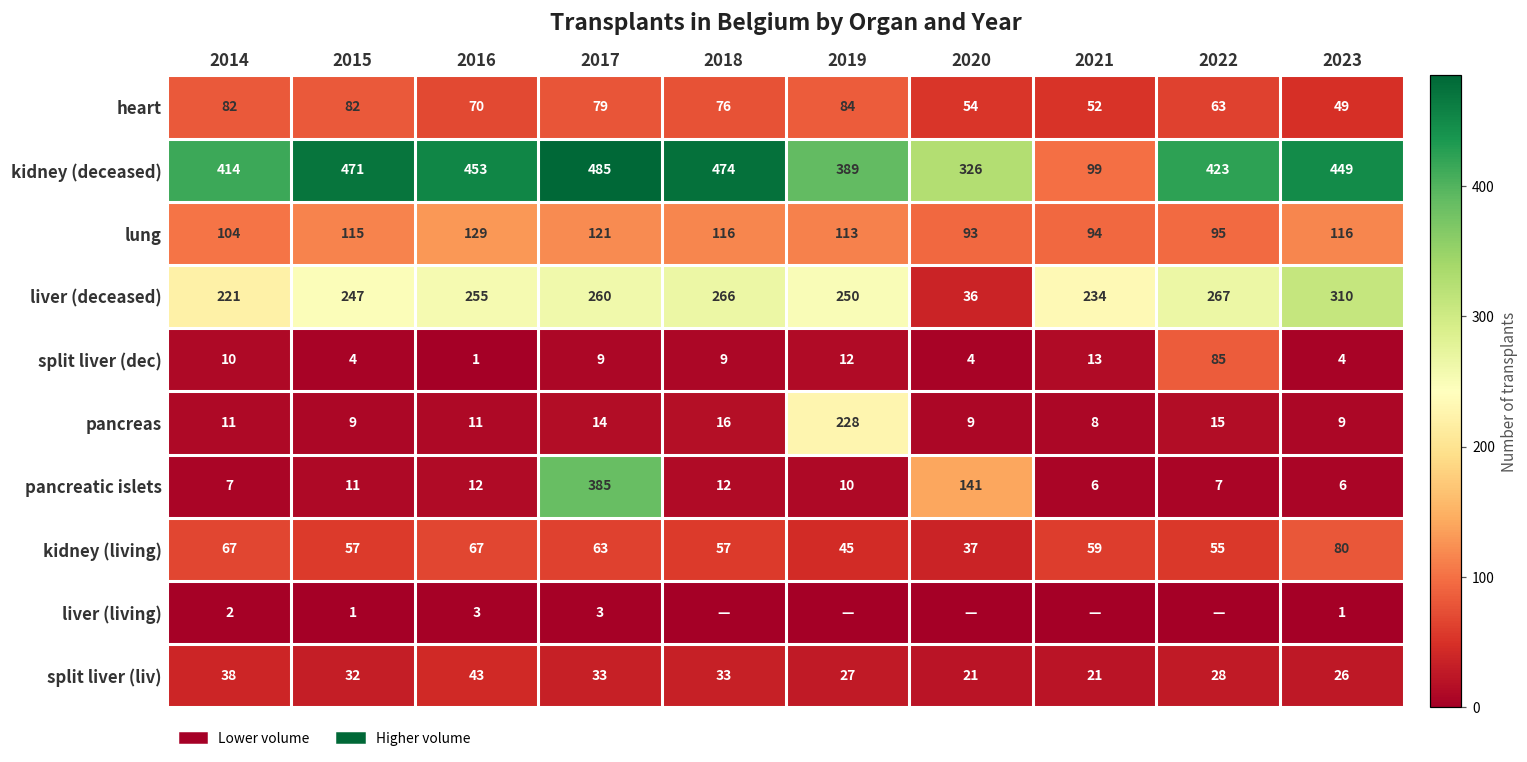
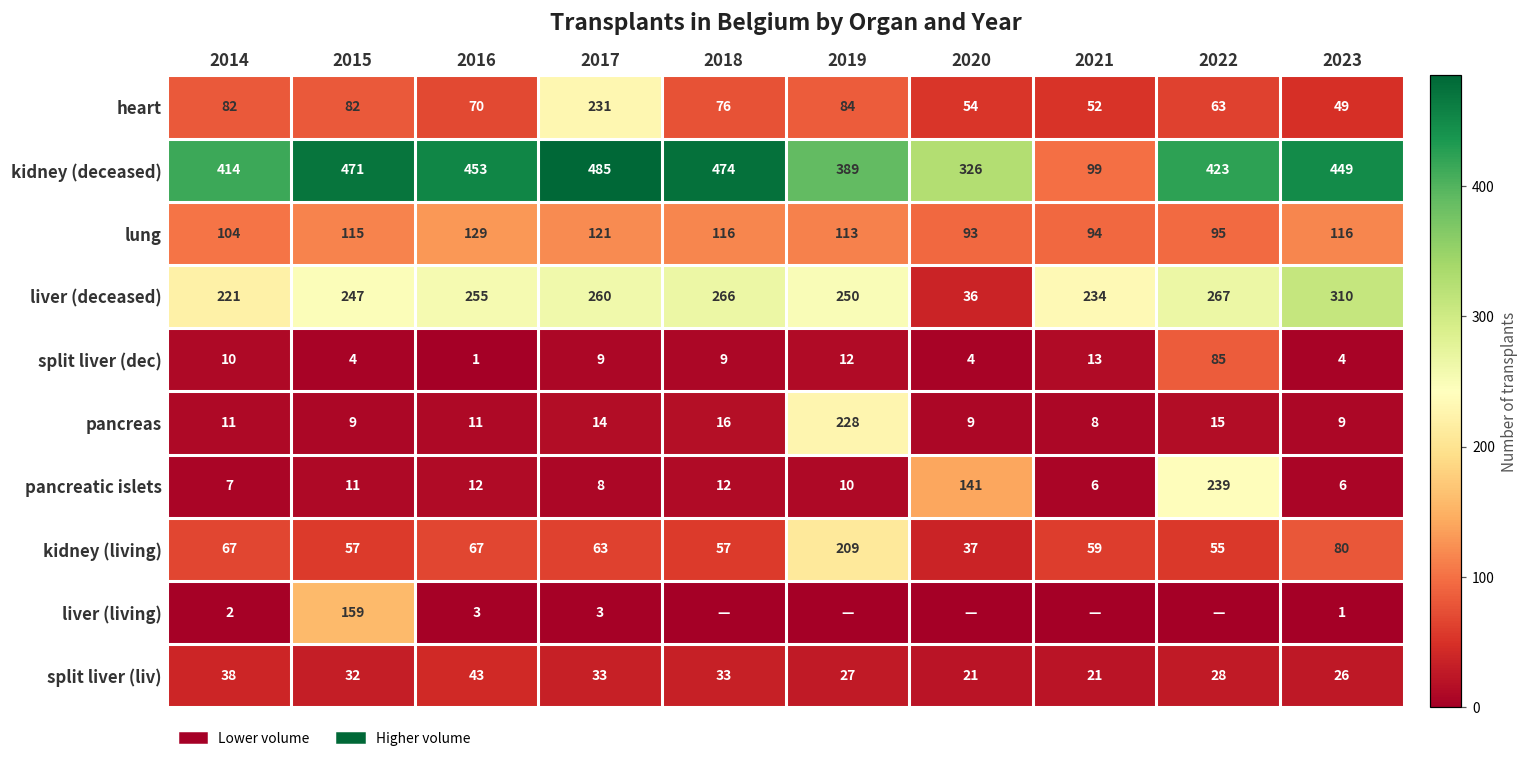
heart, 2017: 79 -> 231
pancreatic islets, 2017: 385 -> 8
pancreatic islets, 2022: 7 -> 239
kidney (living), 2019: 45 -> 209
liver (living), 2015: 1 -> 159
